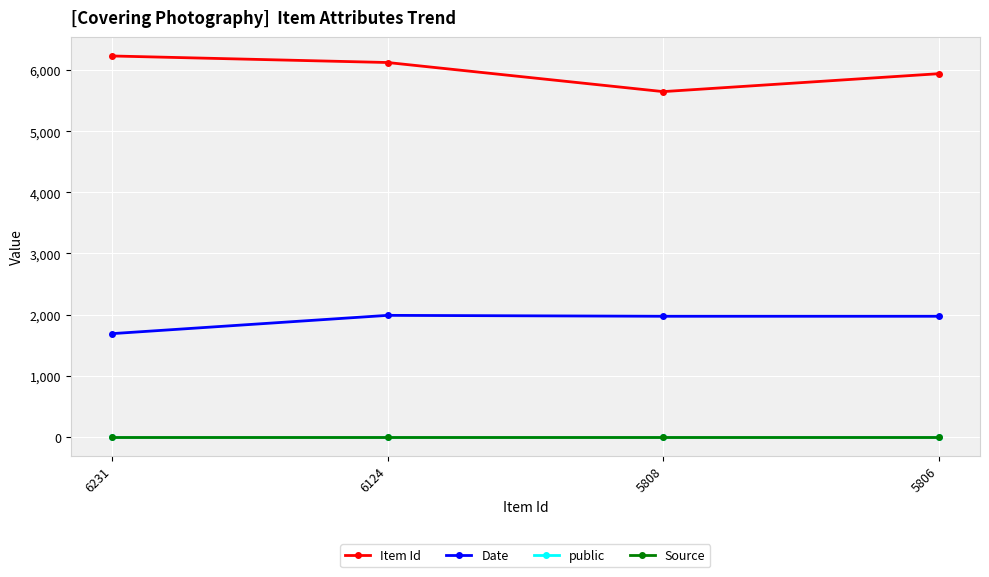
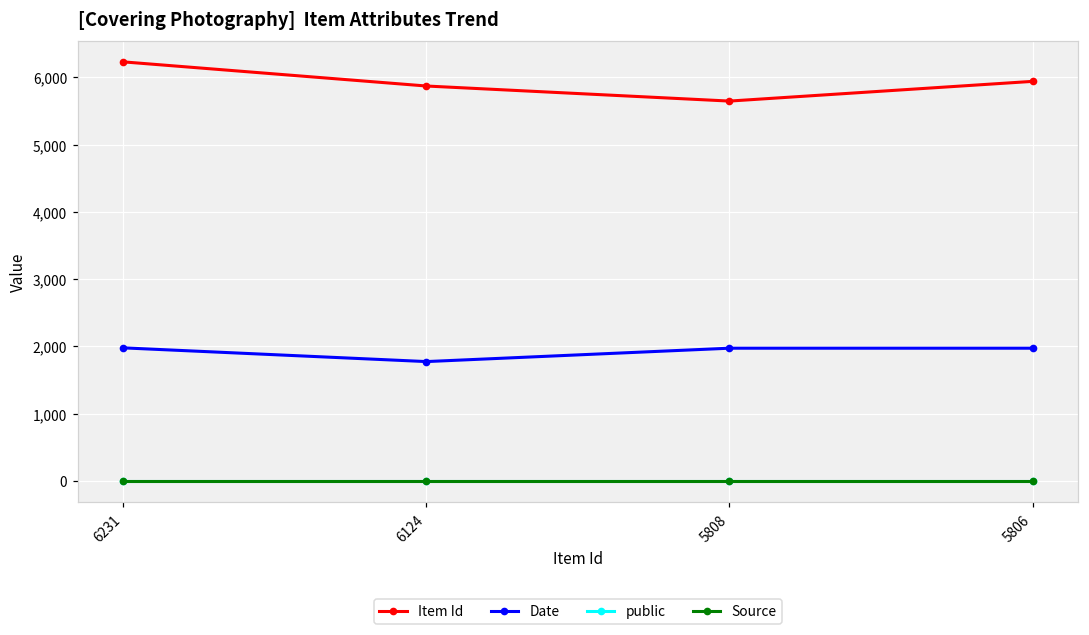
Date, 6231: 1,700 -> 2,000
Item Id, 6124: 6,100 -> 5,900
Date, 6124: 2,000 -> 1,800
